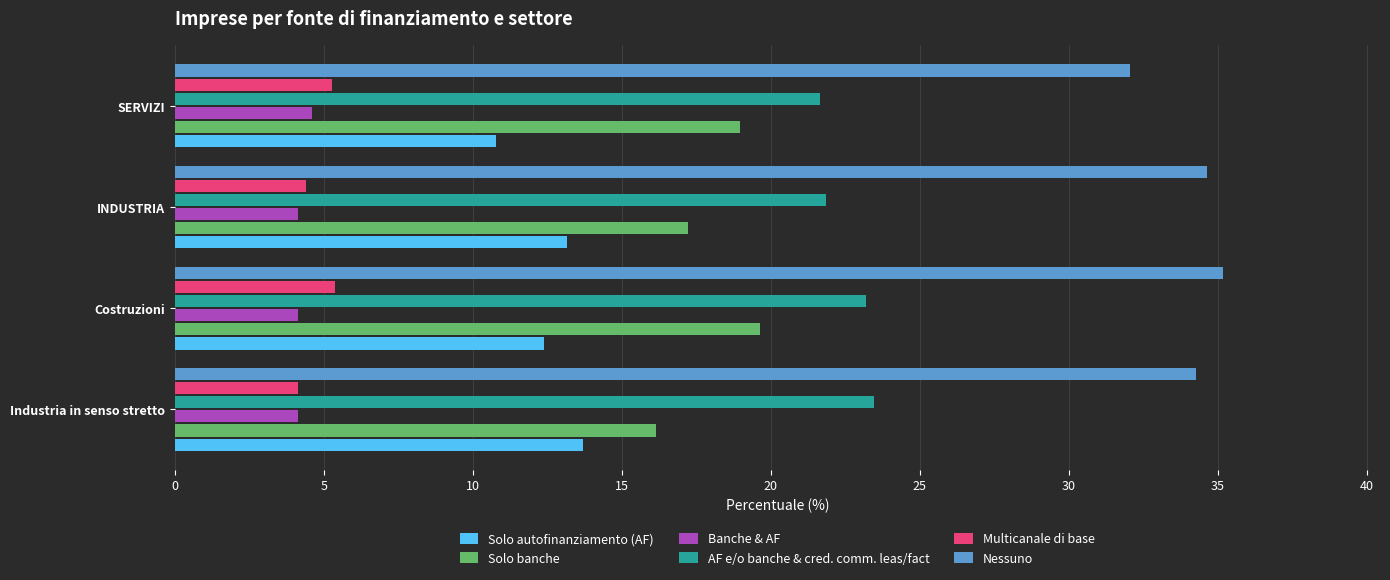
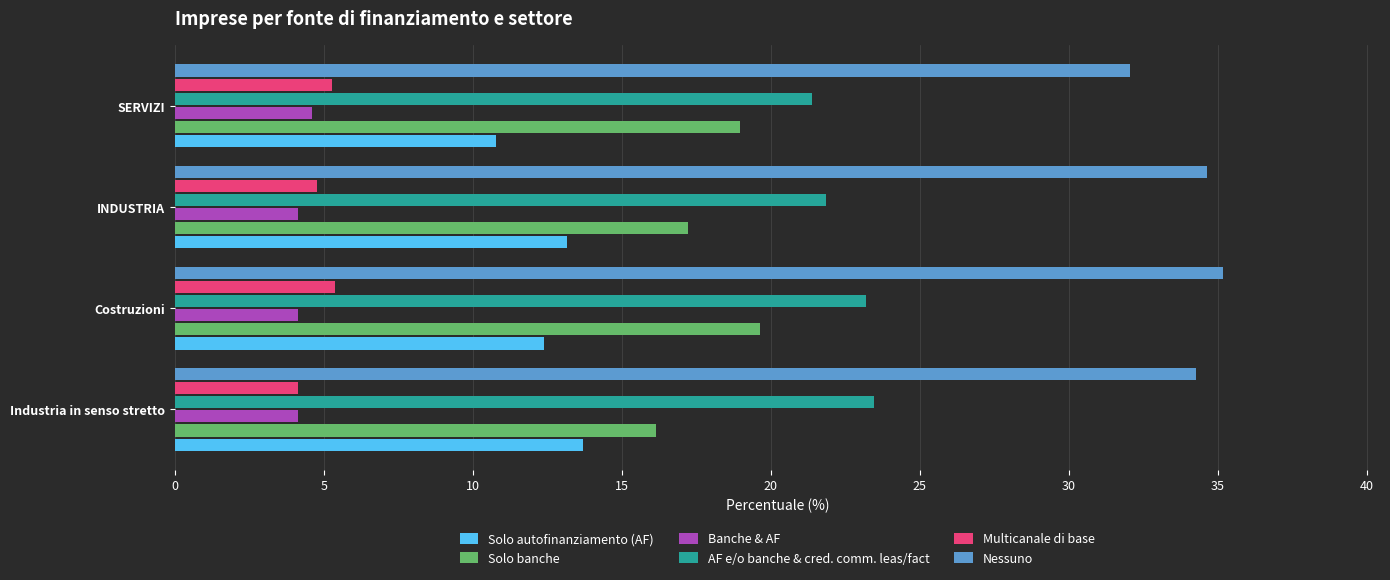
AF e/o banche & cred. comm. leas/fact, SERVIZI: 21.7 -> 21.4
Multicanale di base, INDUSTRIA: 4.4 -> 4.8
